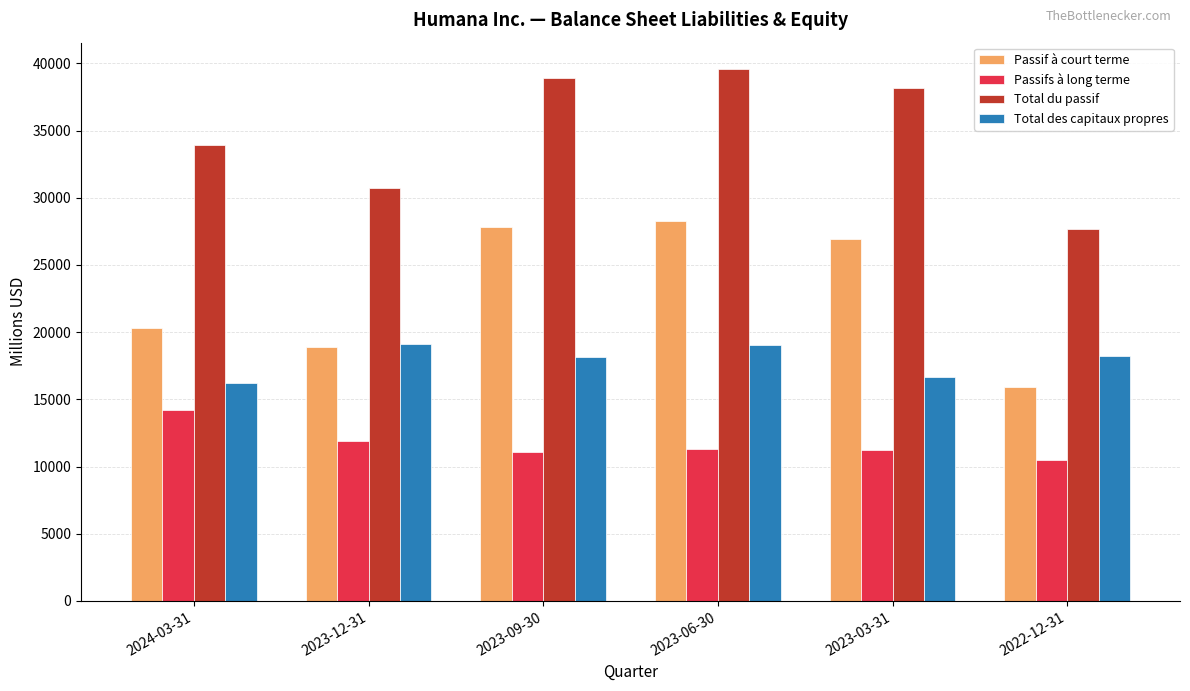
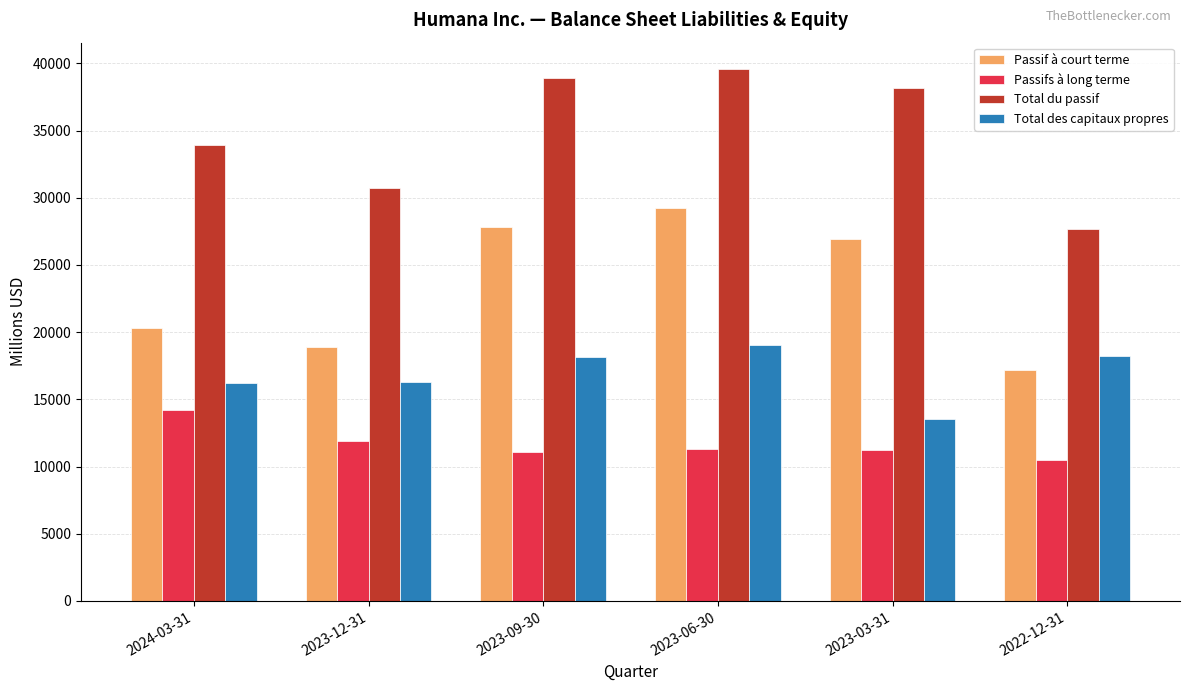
Total des capitaux propres, 2023-12-31: 19100 -> 16300
Passif à court terme, 2023-06-30: 28300 -> 29300
Total des capitaux propres, 2023-03-31: 16600 -> 13600
Passif à court terme, 2022-12-31: 15900 -> 17200
